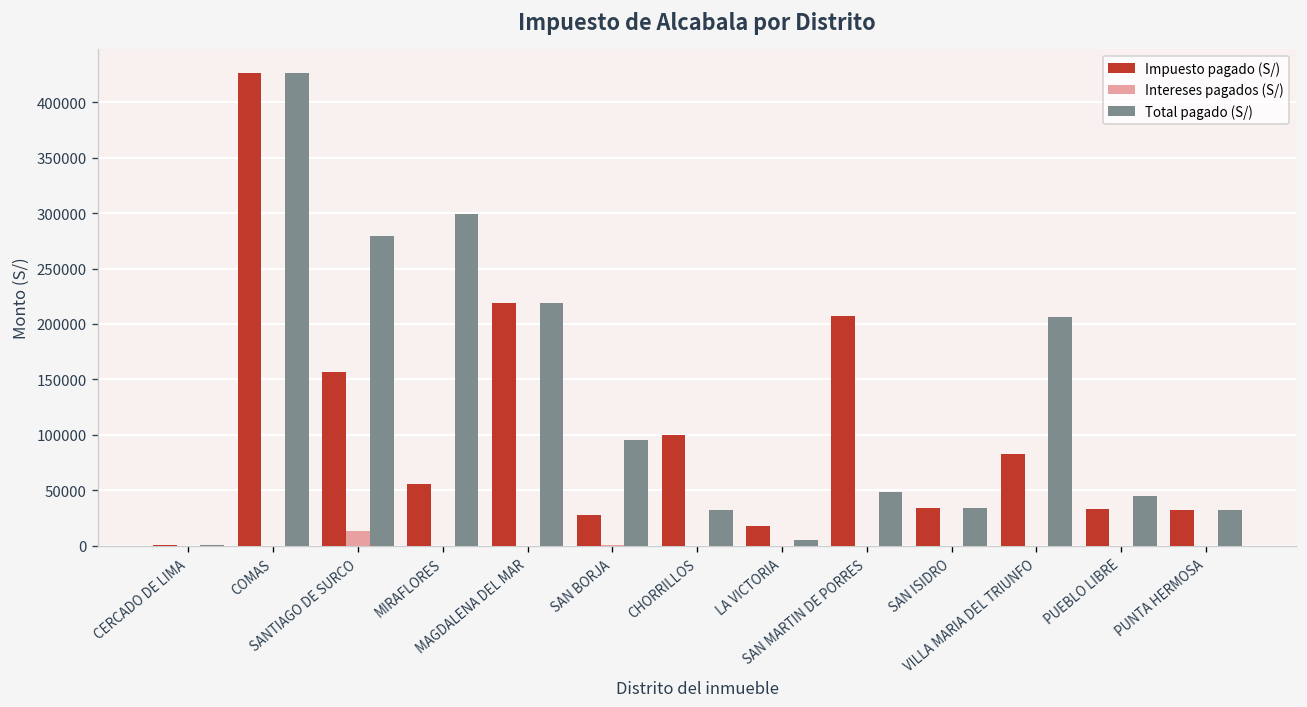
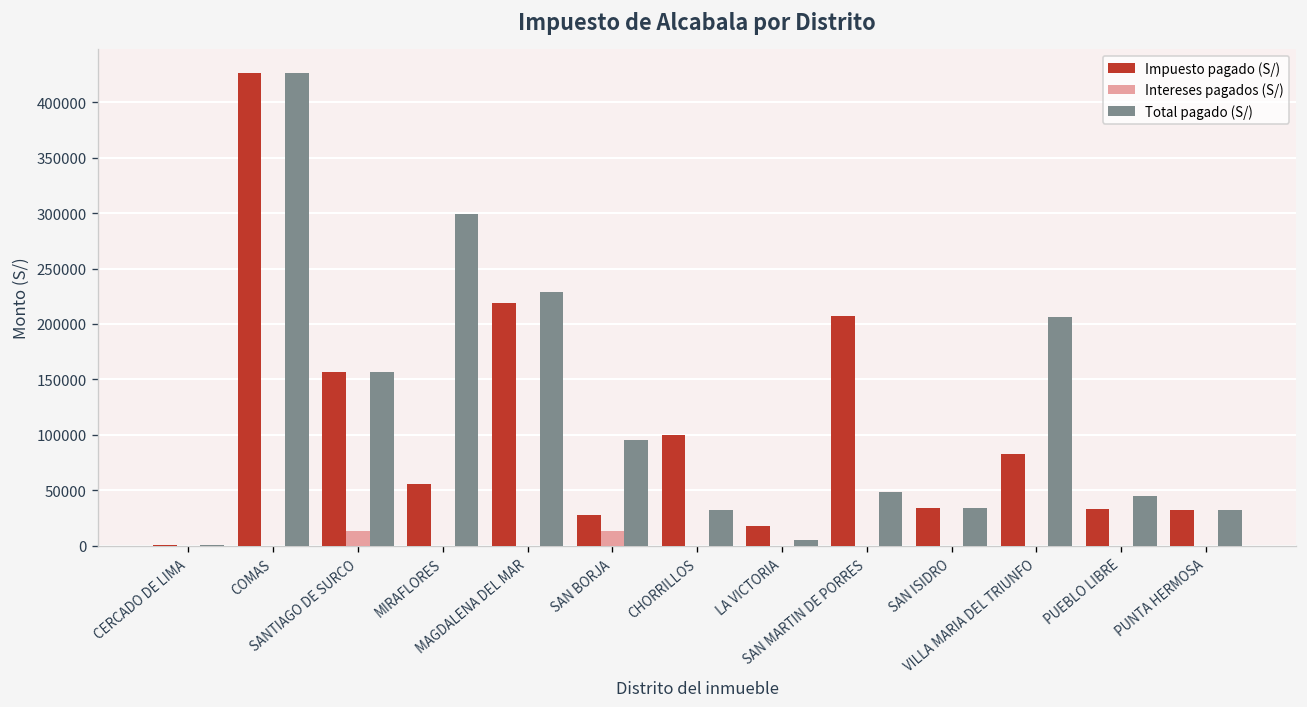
Total pagado (S/), SANTIAGO DE SURCO: 280000 -> 160000
Total pagado (S/), MAGDALENA DEL MAR: 220000 -> 230000
Intereses pagados (S/), SAN BORJA: 0 -> 10000
